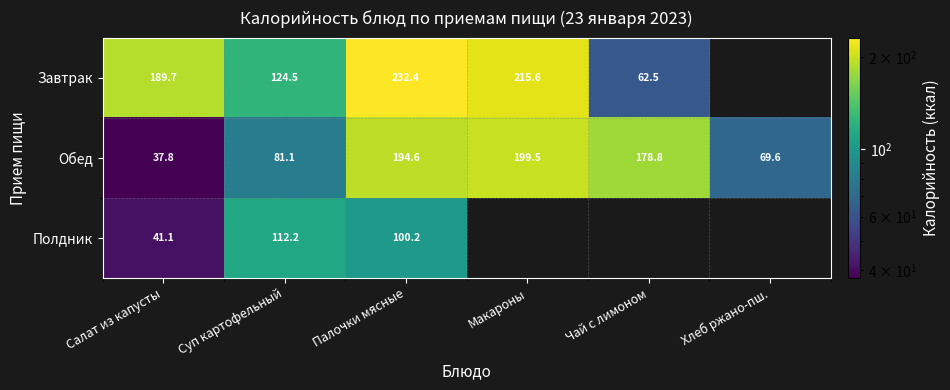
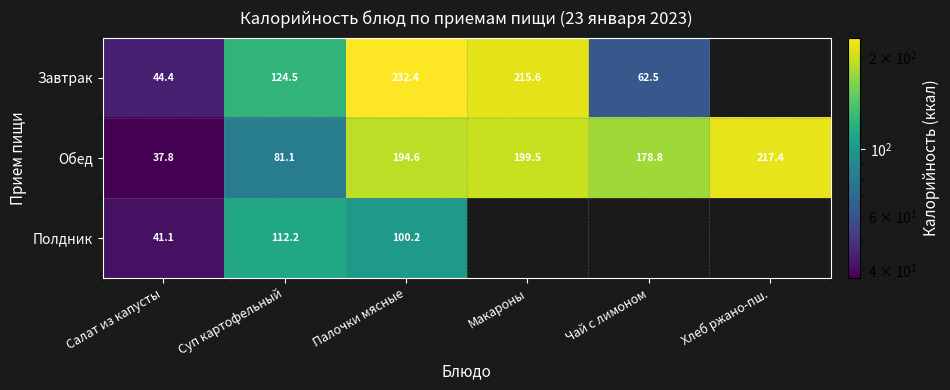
Завтрак, Салат из капусты: 189.7 -> 44.4
Обед, Хлеб ржано-пш.: 69.6 -> 217.4
